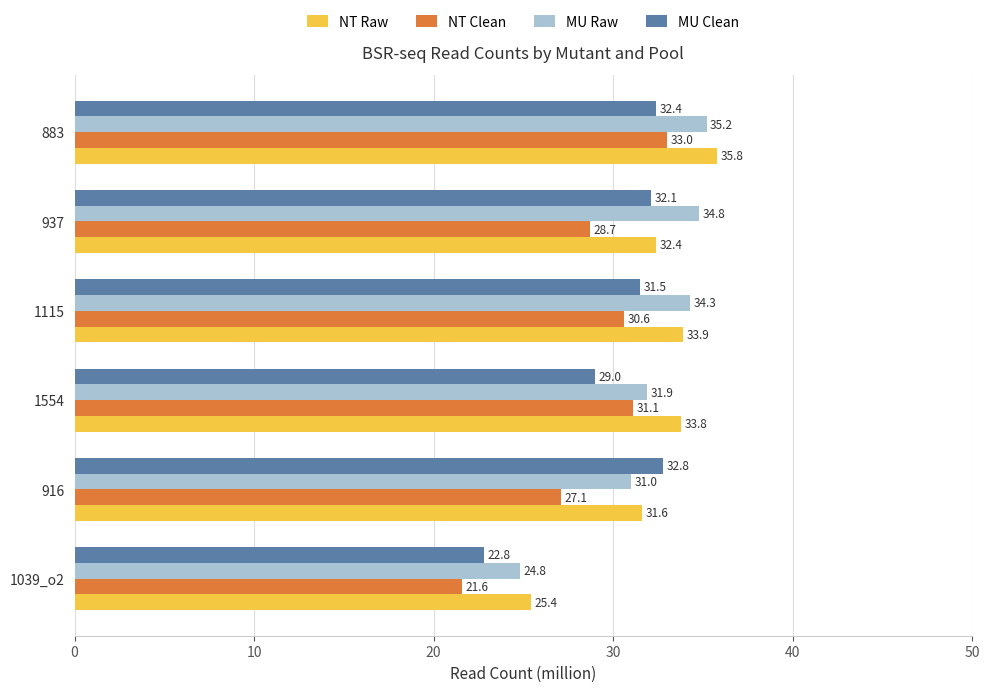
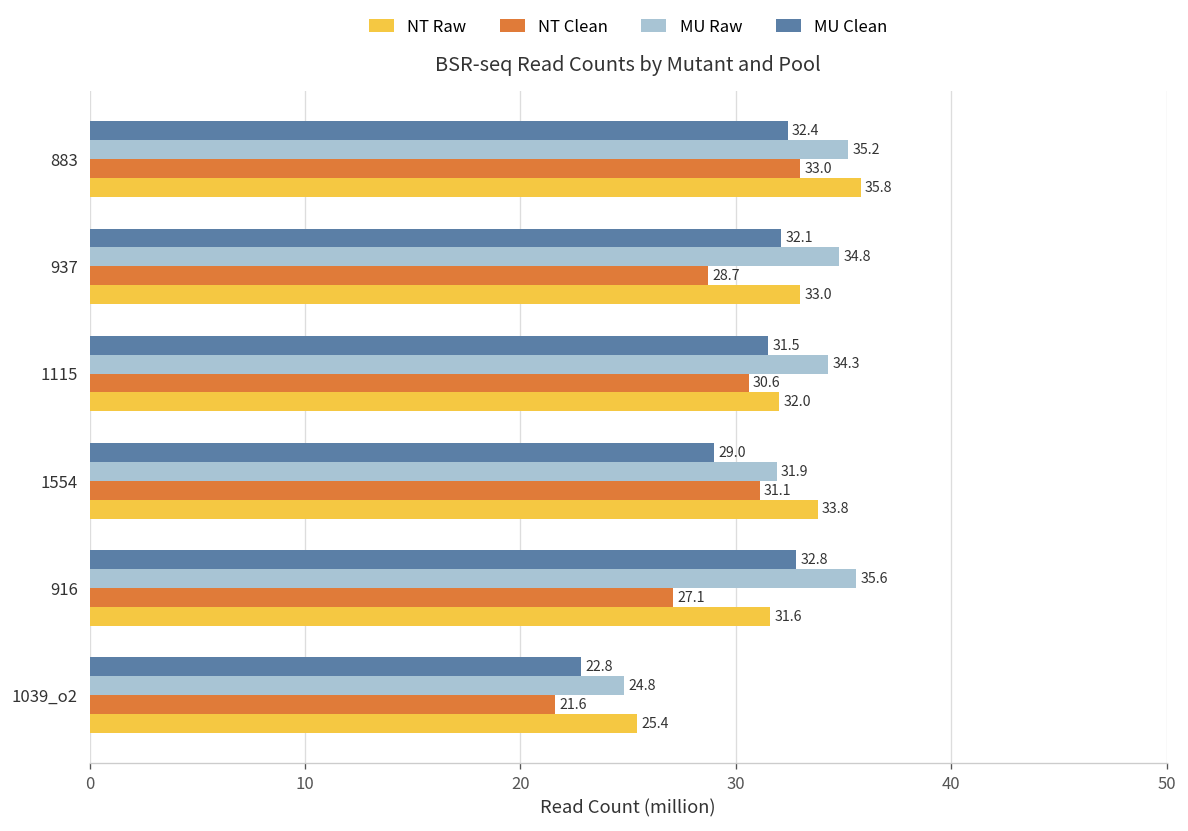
NT Raw, 937: 32.4 -> 33.0
NT Raw, 1115: 33.9 -> 32.0
MU Raw, 916: 31.0 -> 35.6
